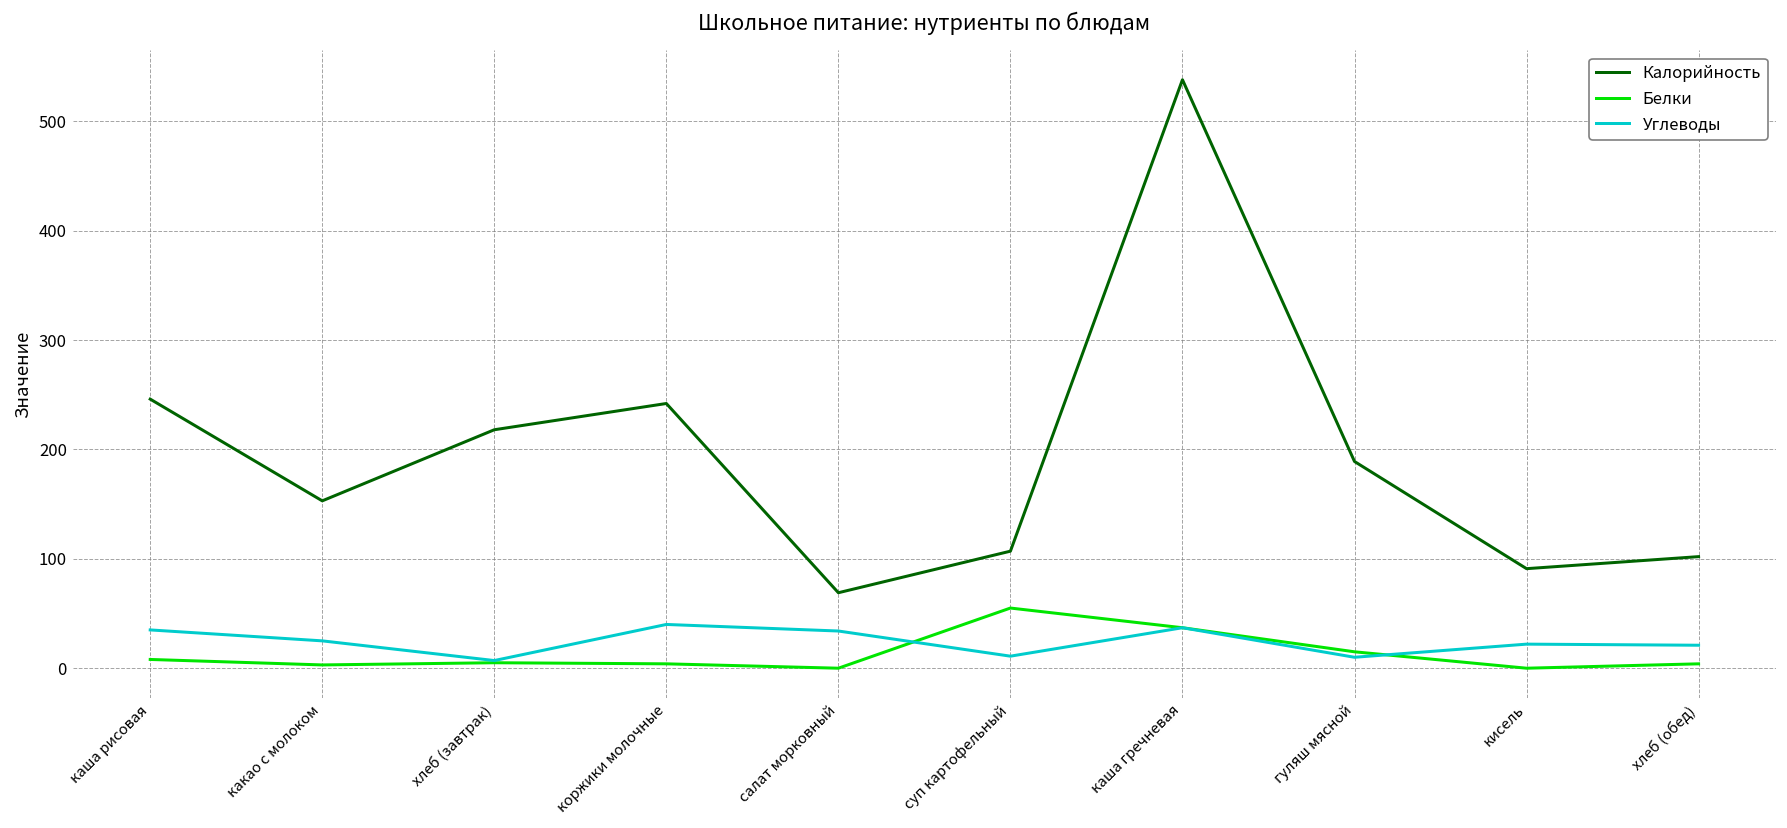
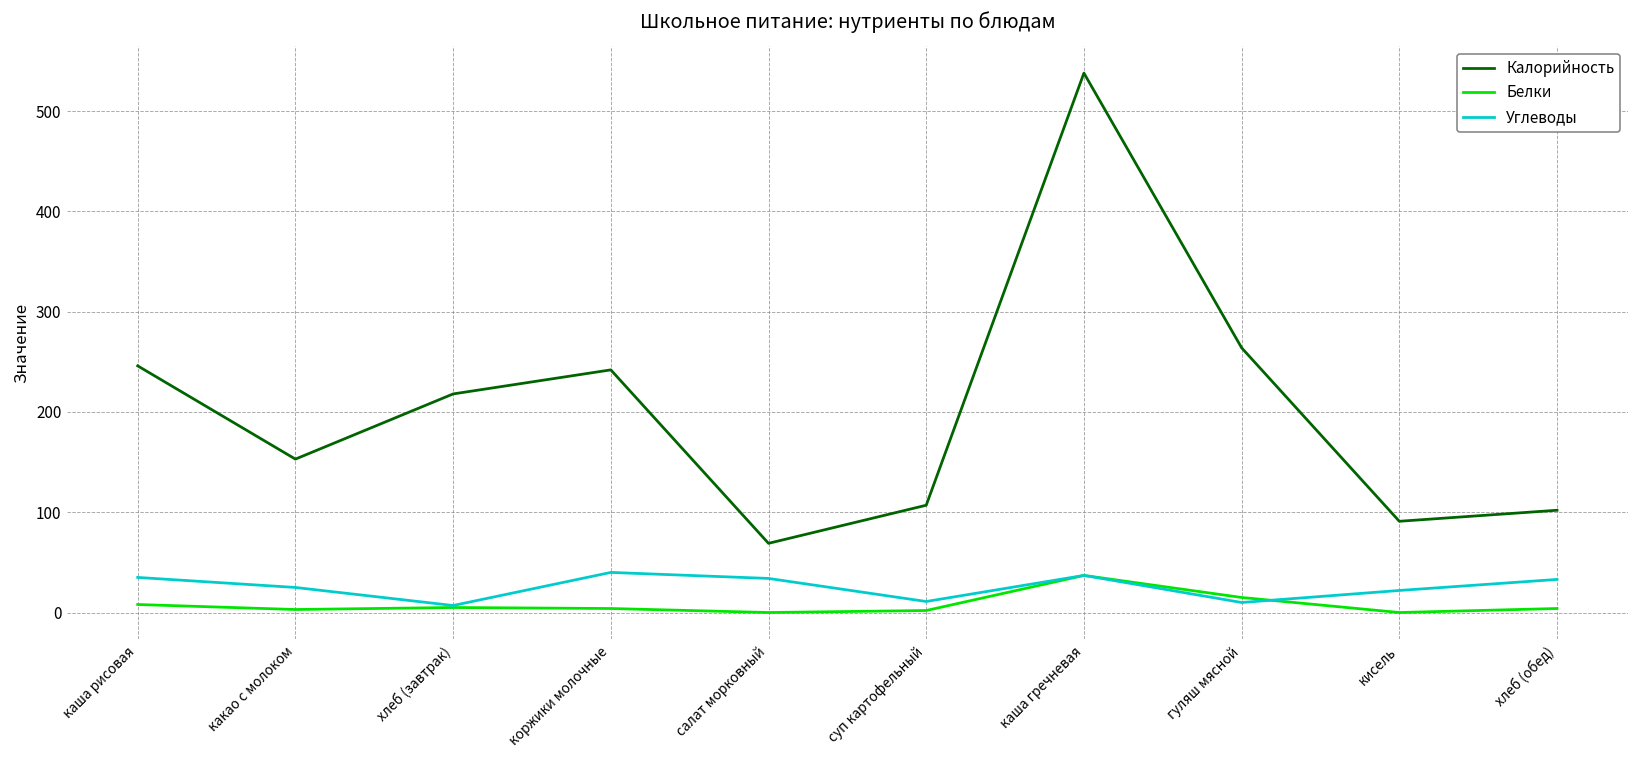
Белки, суп картофельный: 60 -> 0
Калорийность, гуляш мясной: 190 -> 260
Углеводы, хлеб (обед): 20 -> 30
